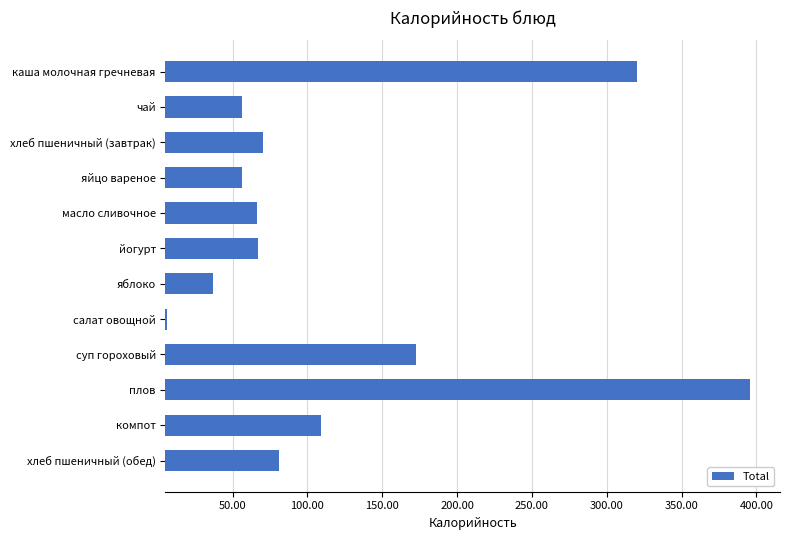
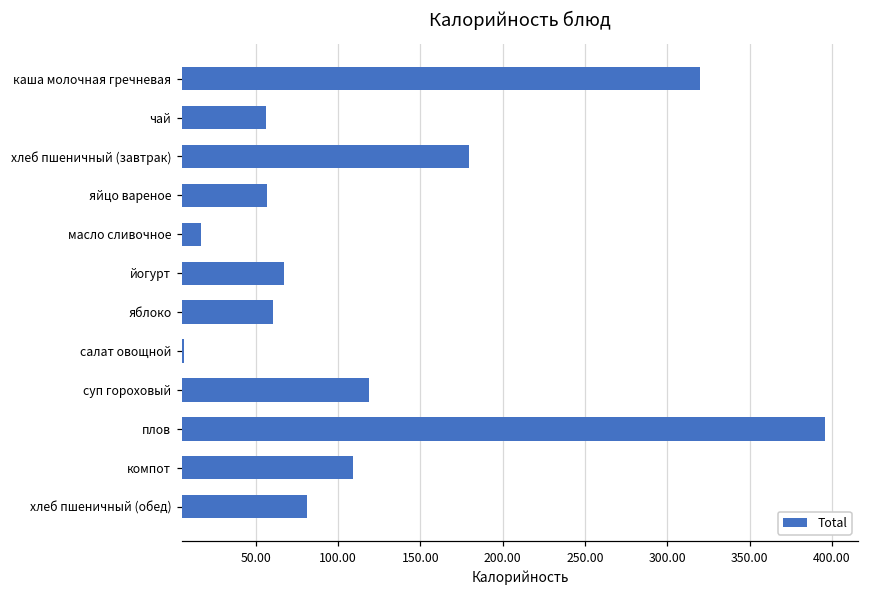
хлеб пшеничный (завтрак): 70 -> 180
масло сливочное: 66 -> 16
яблоко: 37 -> 60
суп гороховый: 173 -> 119
